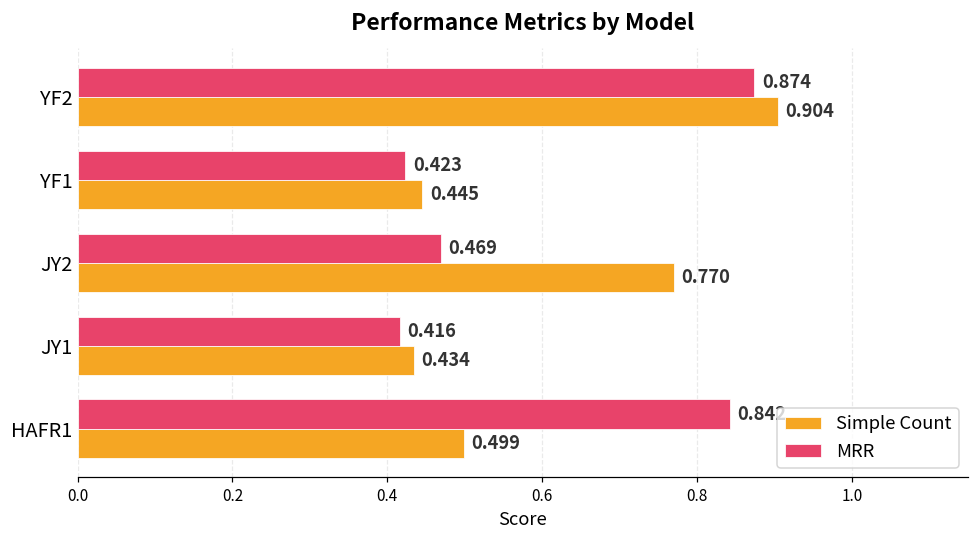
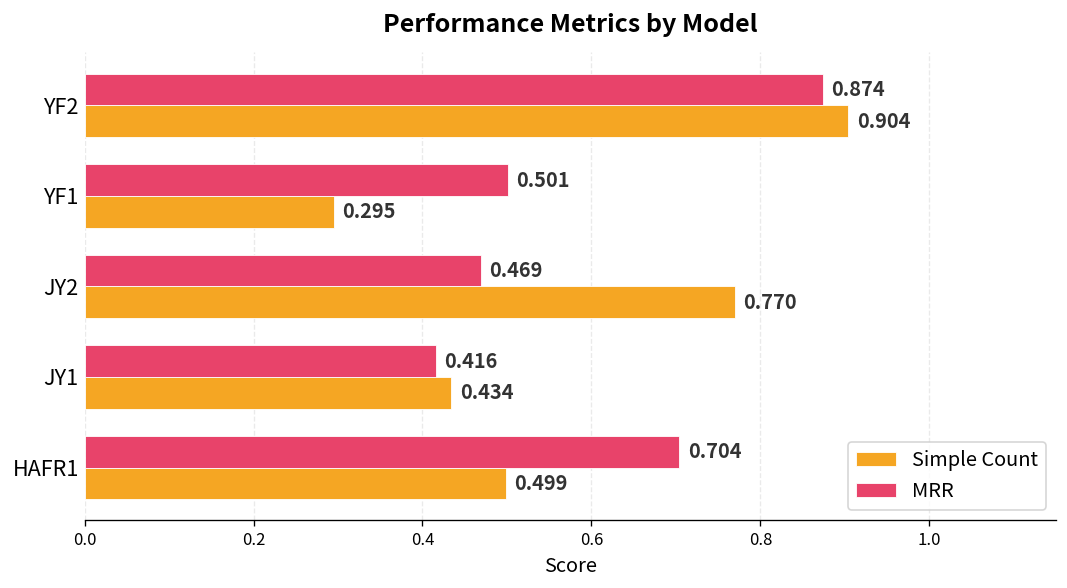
MRR, YF1: 0.423 -> 0.501
Simple Count, YF1: 0.445 -> 0.295
MRR, HAFR1: 0.84 -> 0.70
